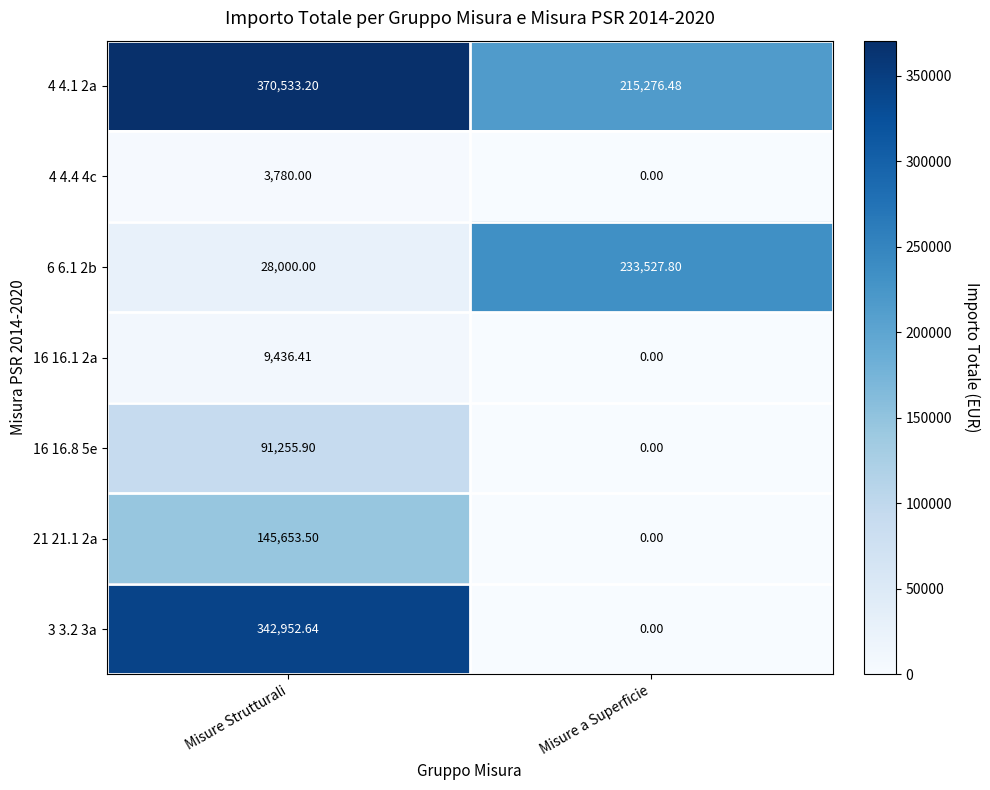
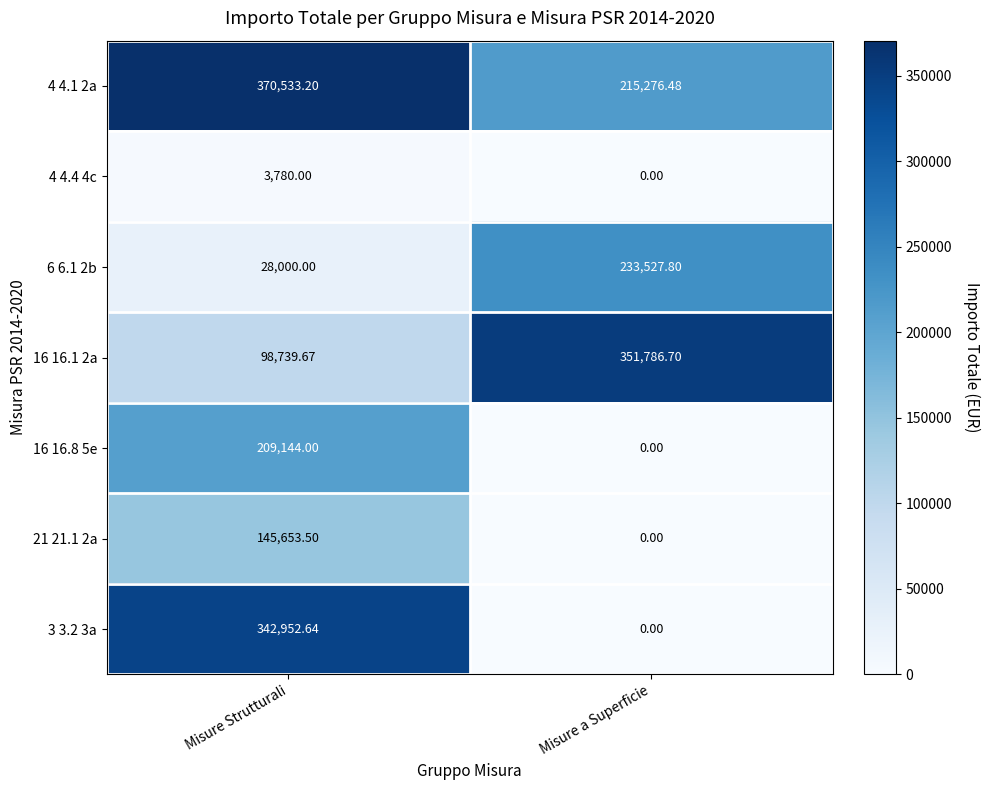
16 16.1 2a, Misure Strutturali: 9,436.41 -> 98,739.67
16 16.1 2a, Misure a Superficie: 0.00 -> 351,786.70
16 16.8 5e, Misure Strutturali: 91,255.90 -> 209,144.00
